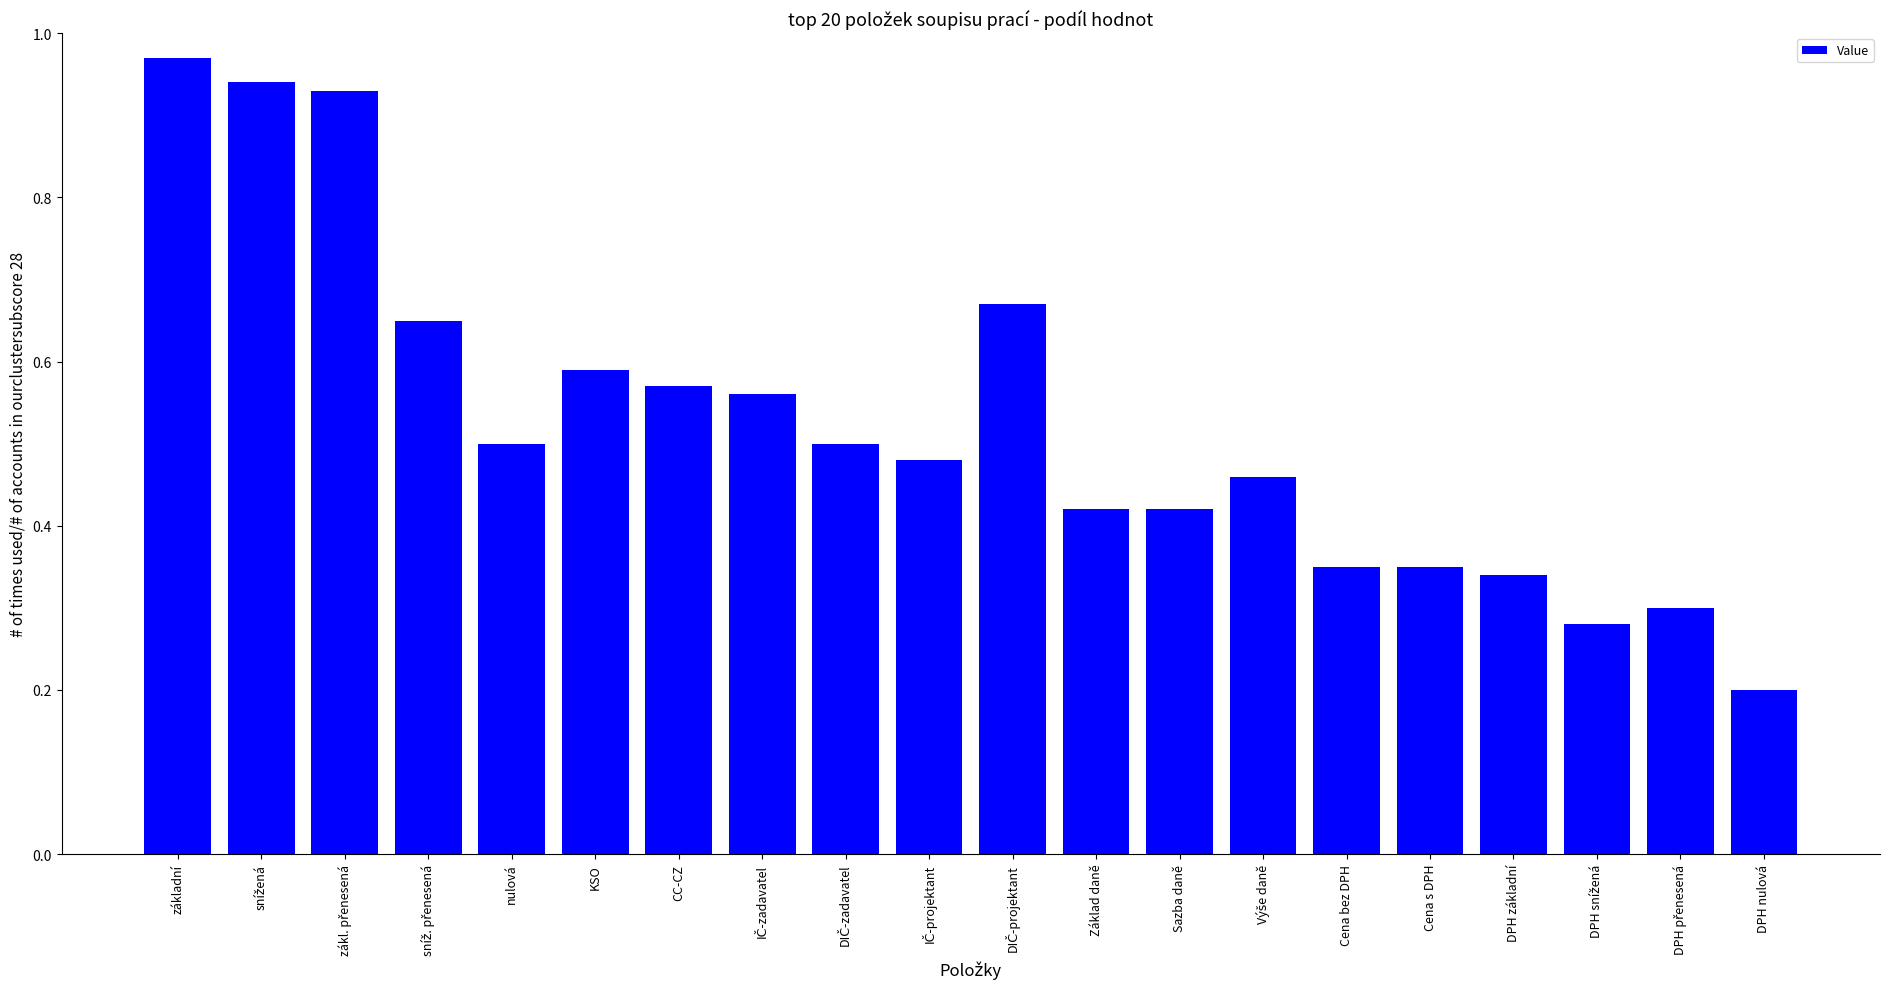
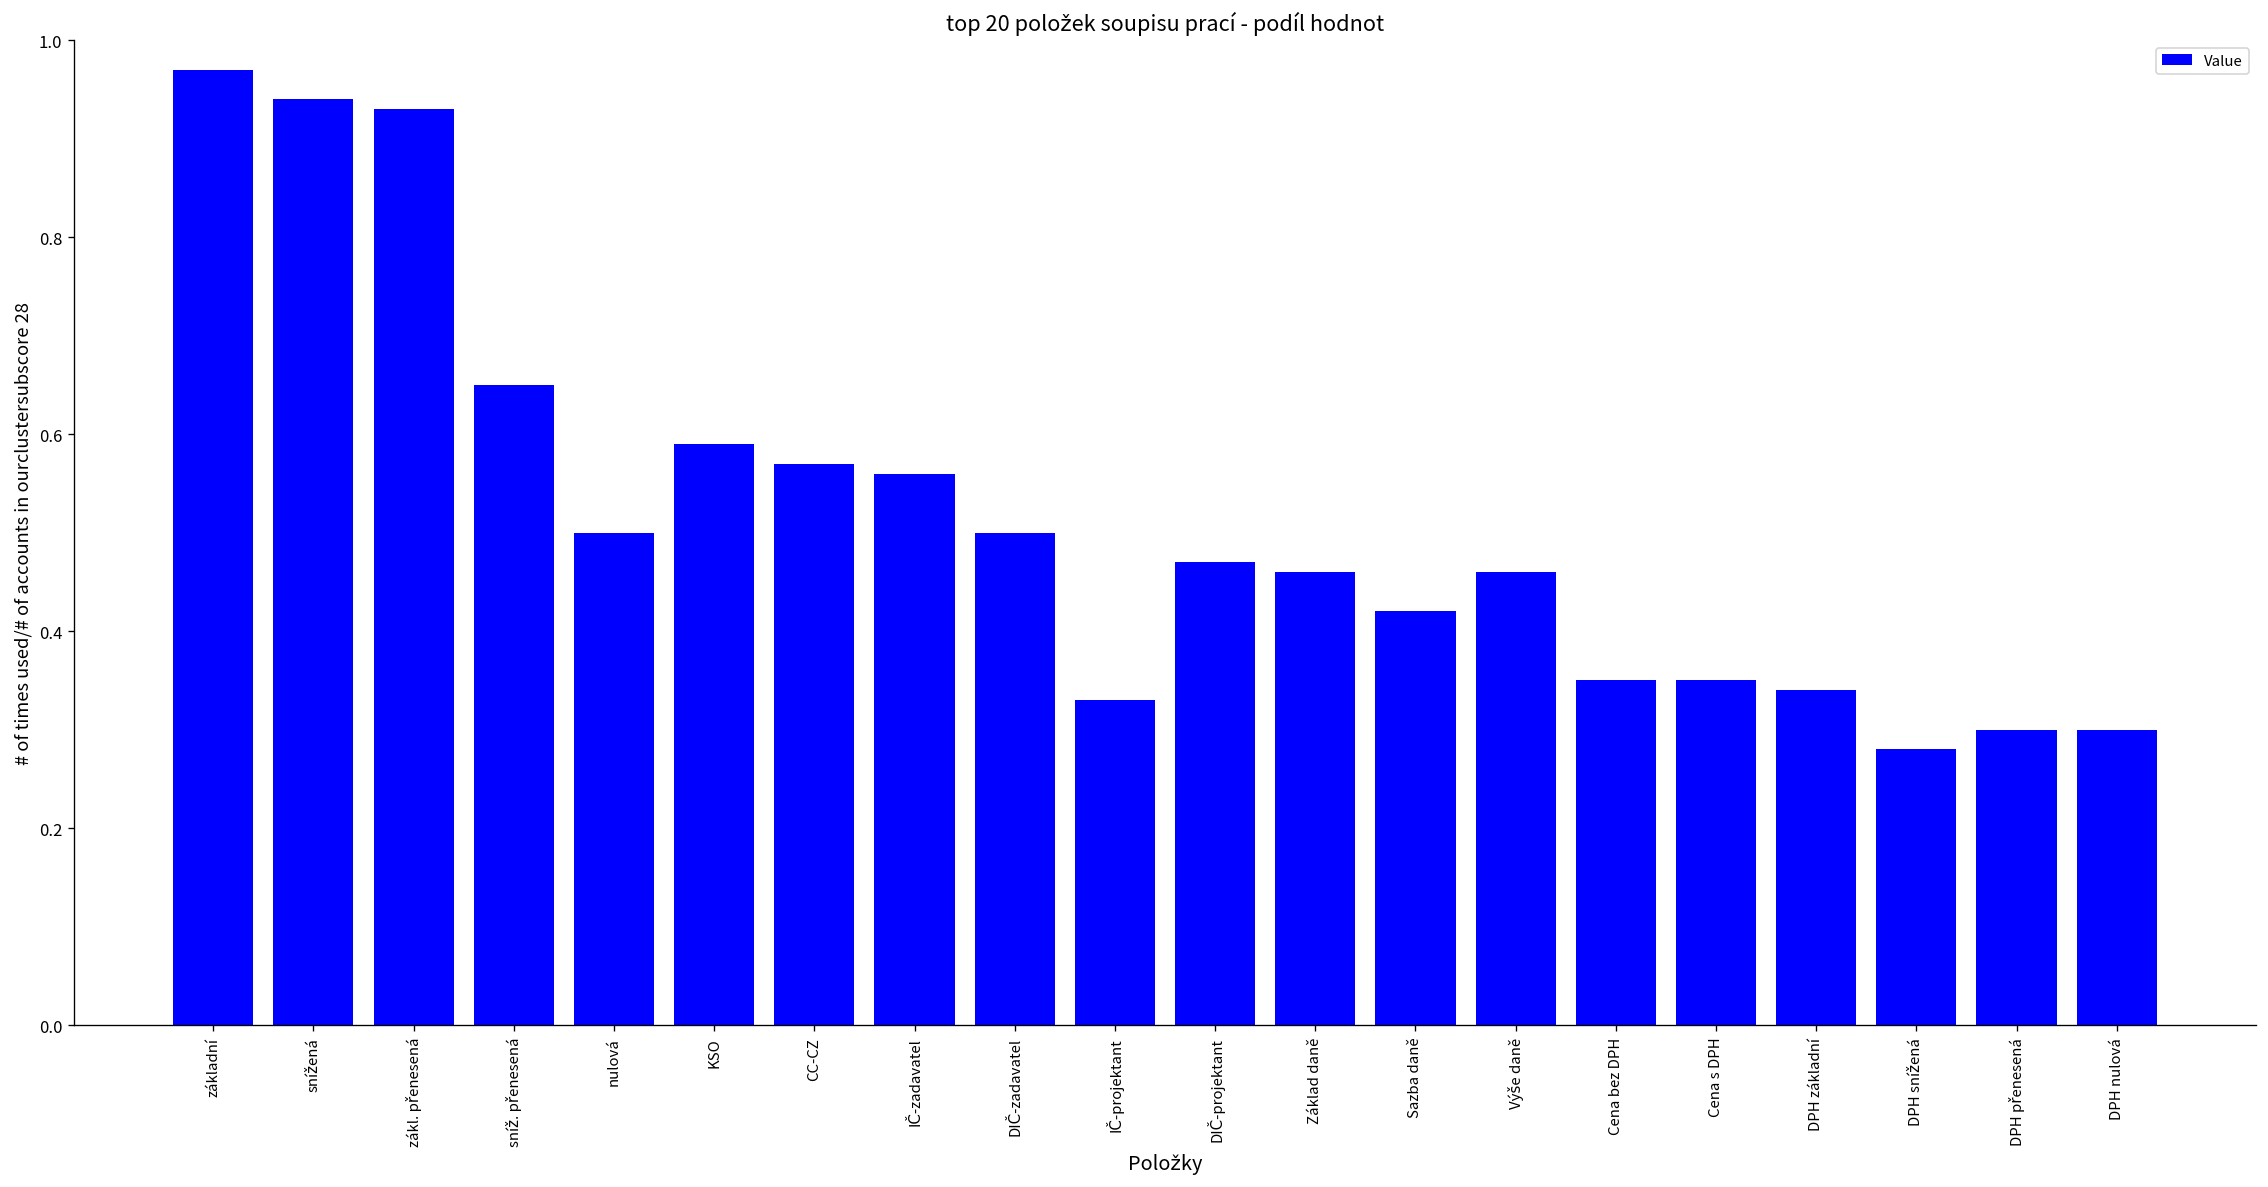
IČ-projektant: 0.48 -> 0.33
DIČ-projektant: 0.67 -> 0.47
Základ daně: 0.42 -> 0.46
DPH nulová: 0.2 -> 0.3
